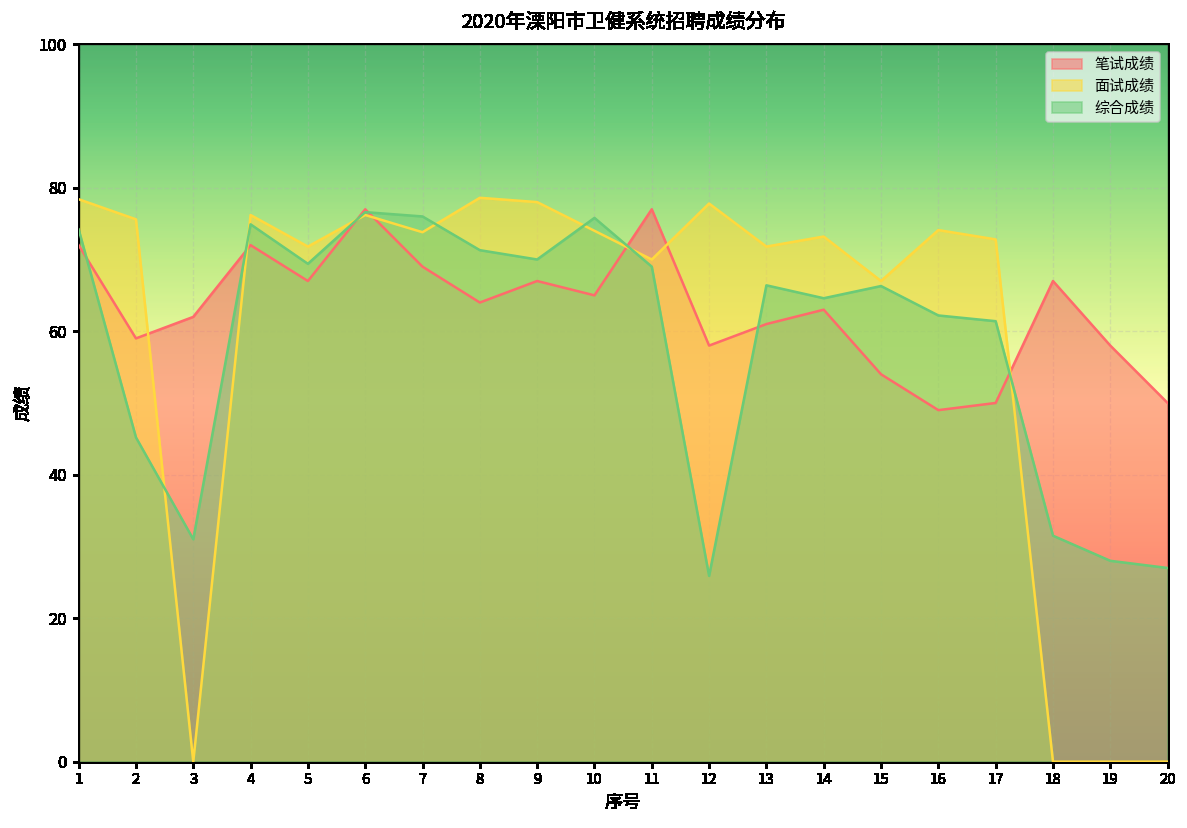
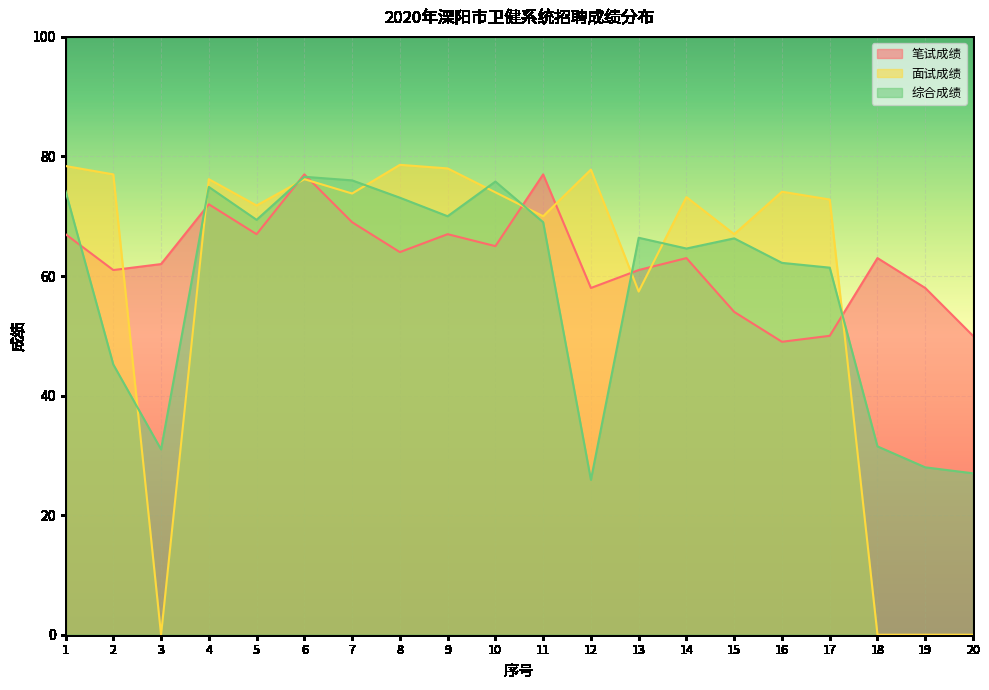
笔试成绩, 1: 72 -> 67
笔试成绩, 2: 59 -> 61
面试成绩, 2: 76 -> 77
综合成绩, 8: 71 -> 73
面试成绩, 13: 72 -> 57
笔试成绩, 18: 67 -> 63
